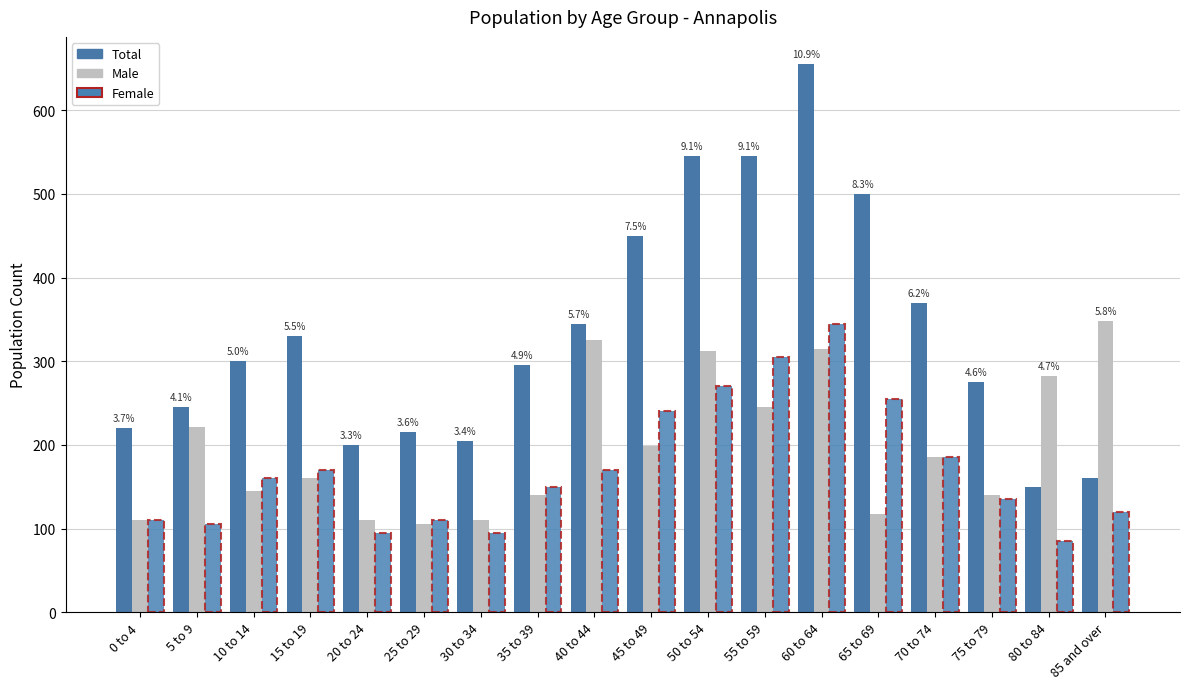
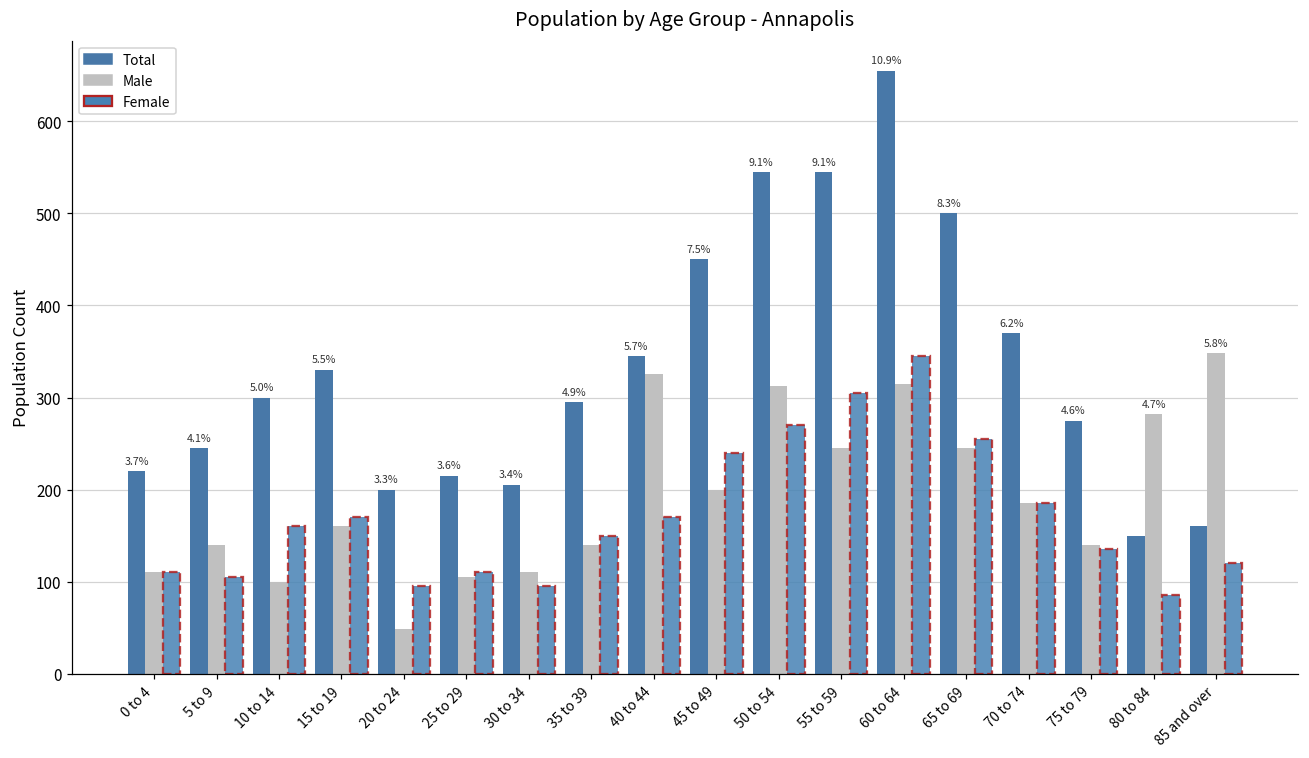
Male, 5 to 9: 220 -> 140
Male, 10 to 14: 150 -> 100
Male, 20 to 24: 110 -> 50
Male, 65 to 69: 120 -> 250
